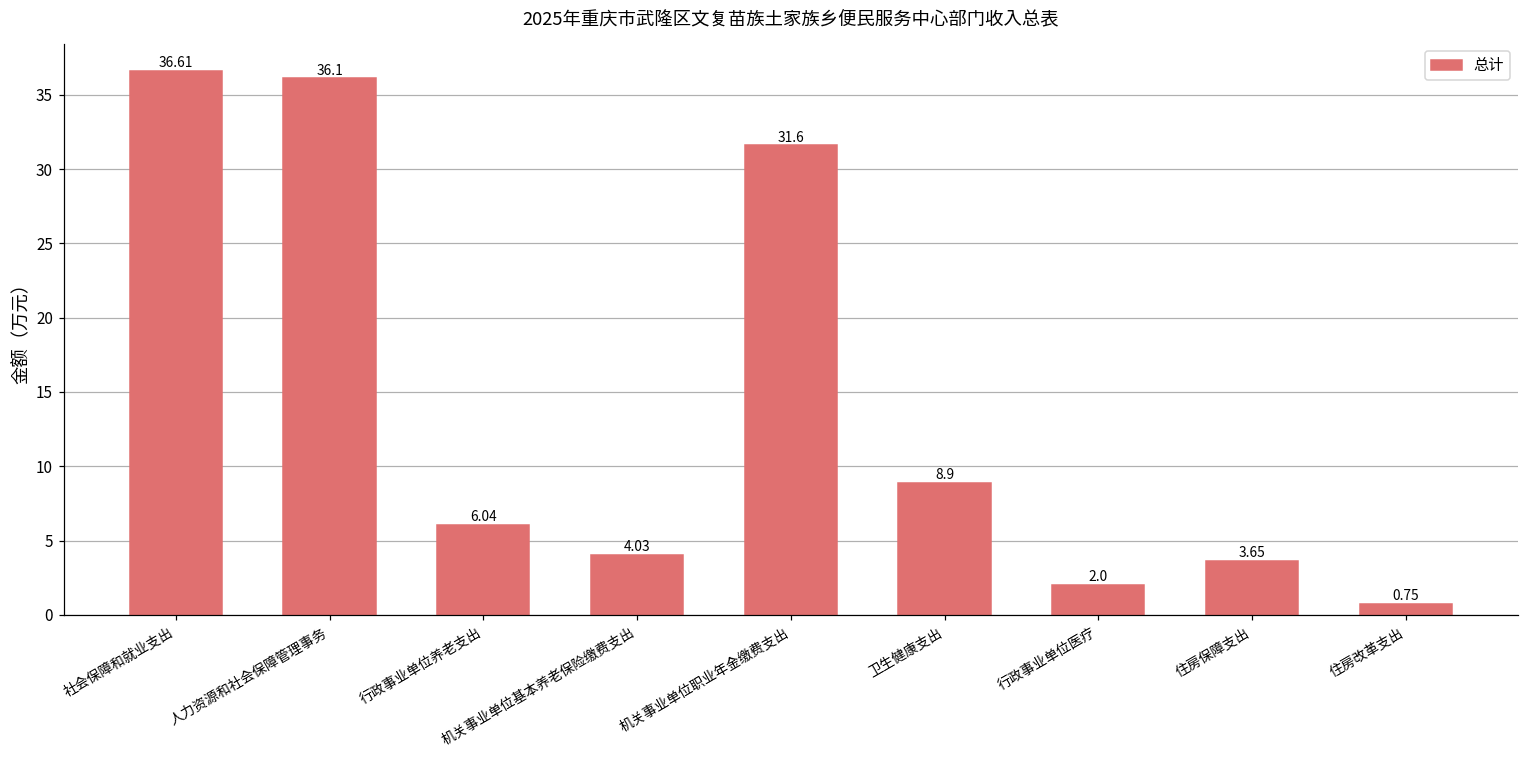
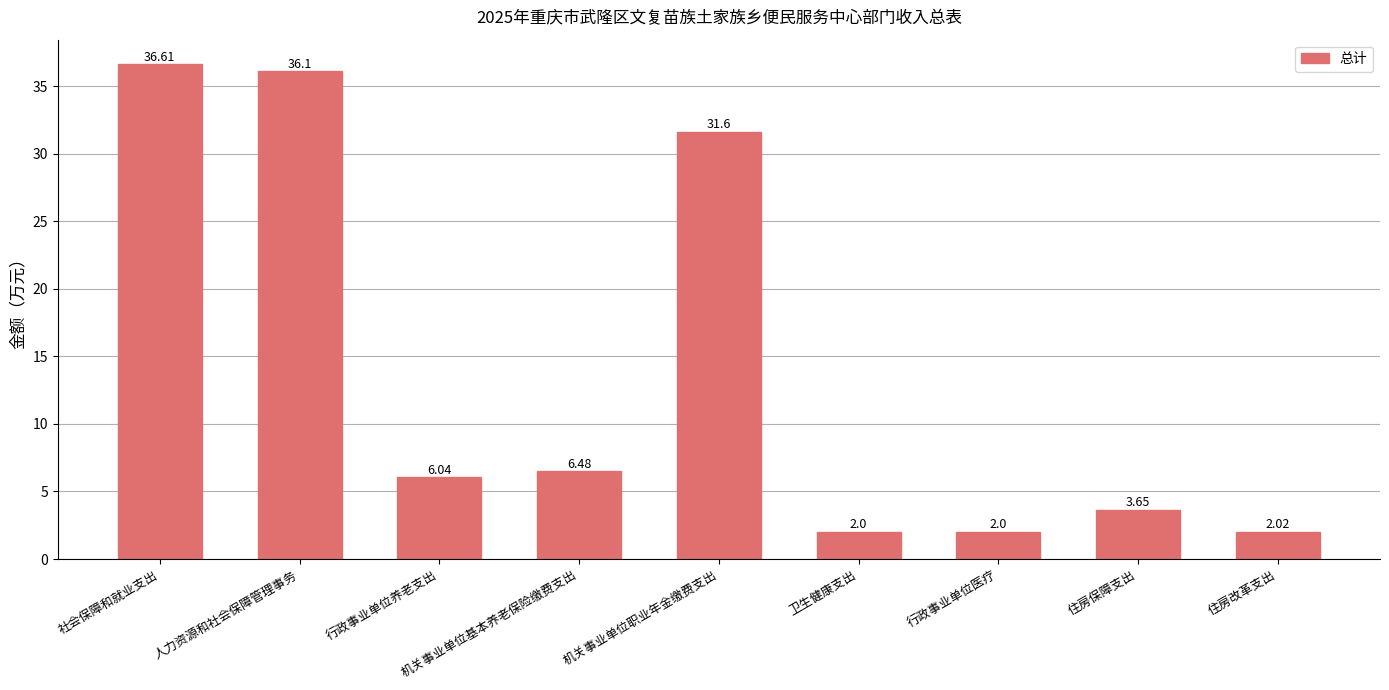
机关事业单位基本养老保险缴费支出: 4.03 -> 6.48
卫生健康支出: 8.9 -> 2.0
住房改革支出: 0.75 -> 2.02
